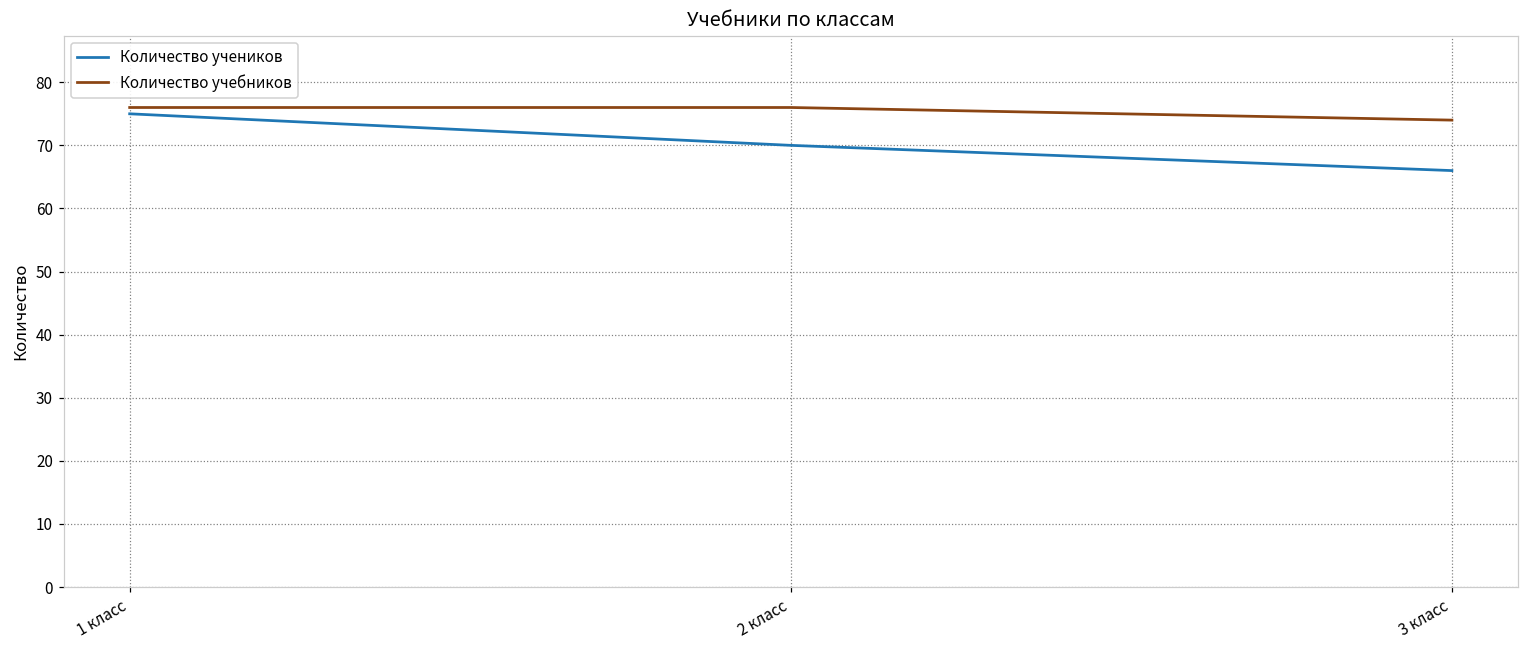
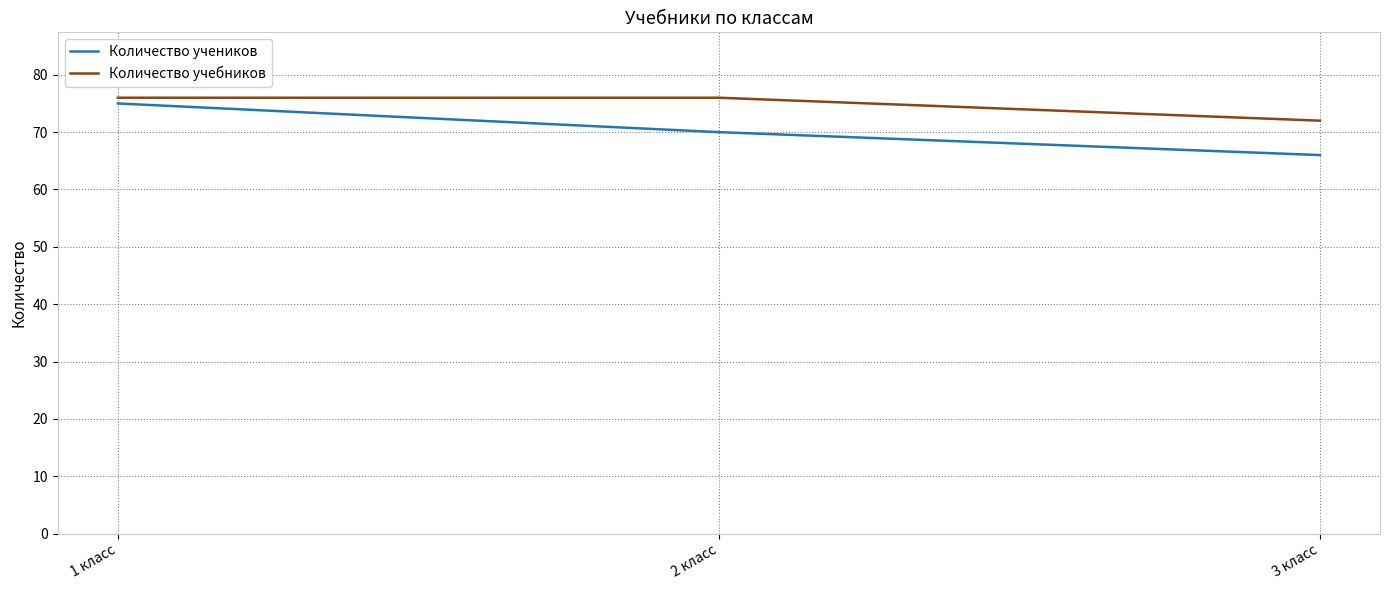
Количество учебников, 3 класс: 74 -> 72
